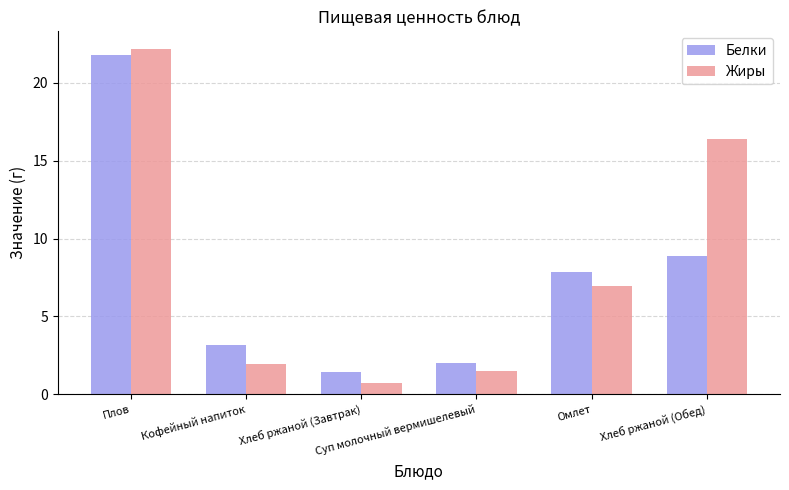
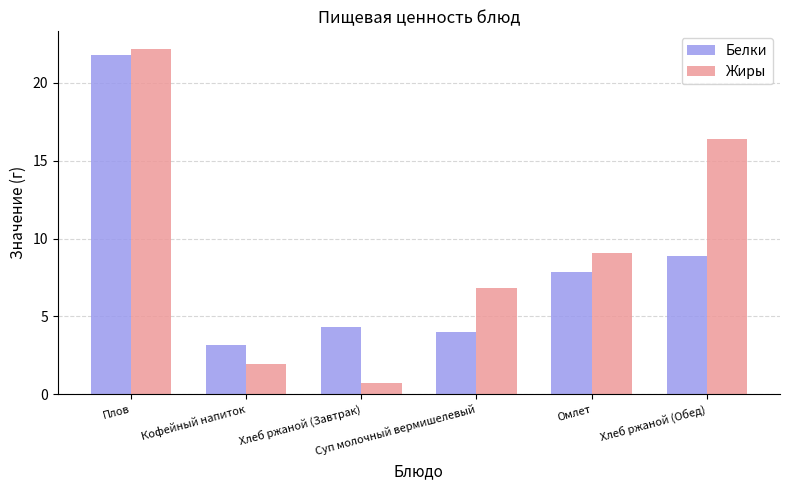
Белки, Хлеб ржаной (Завтрак): 1.5 -> 4.3
Белки, Суп молочный вермишелевый: 2 -> 4
Жиры, Суп молочный вермишелевый: 1.5 -> 6.9
Жиры, Омлет: 7.0 -> 9.1
